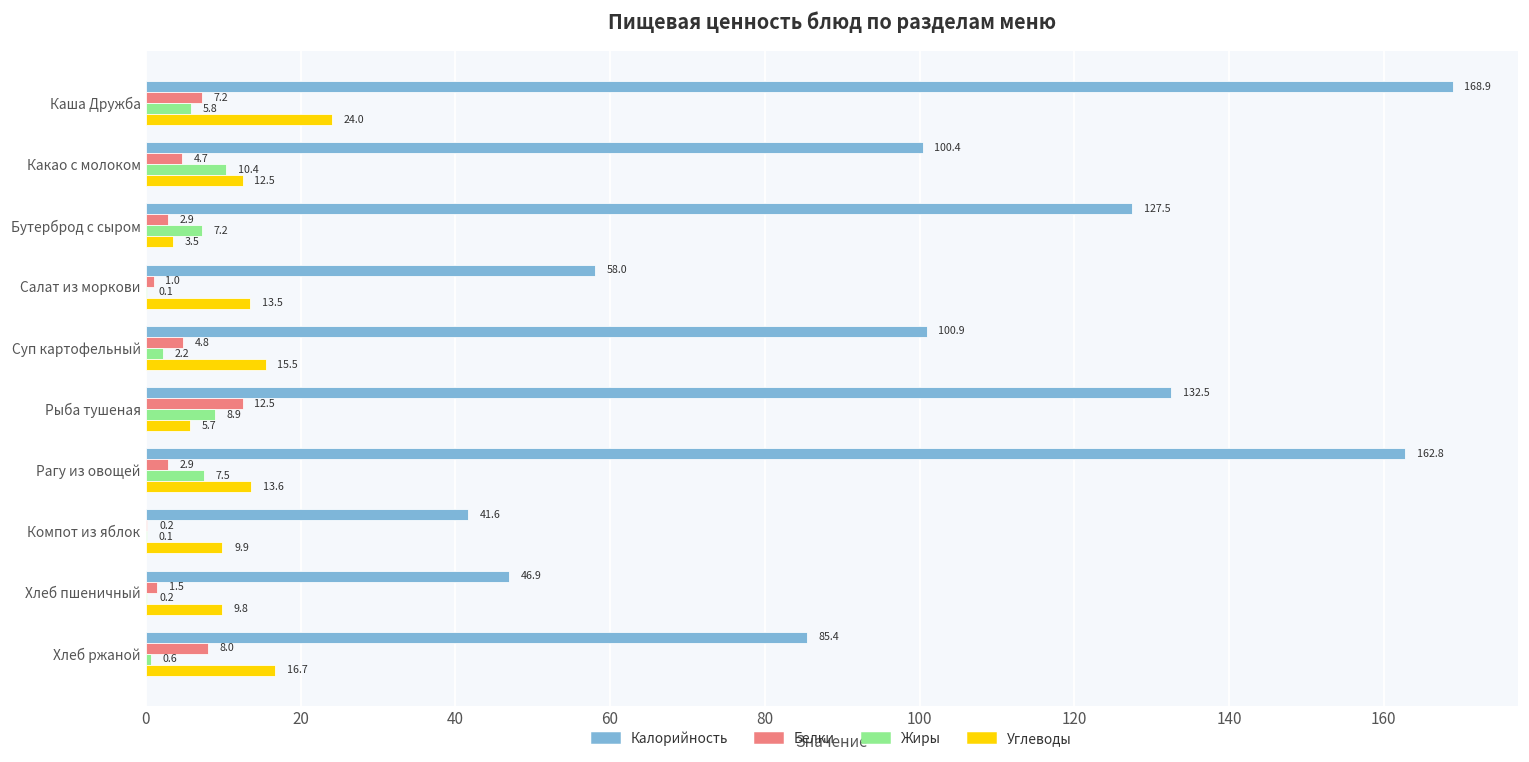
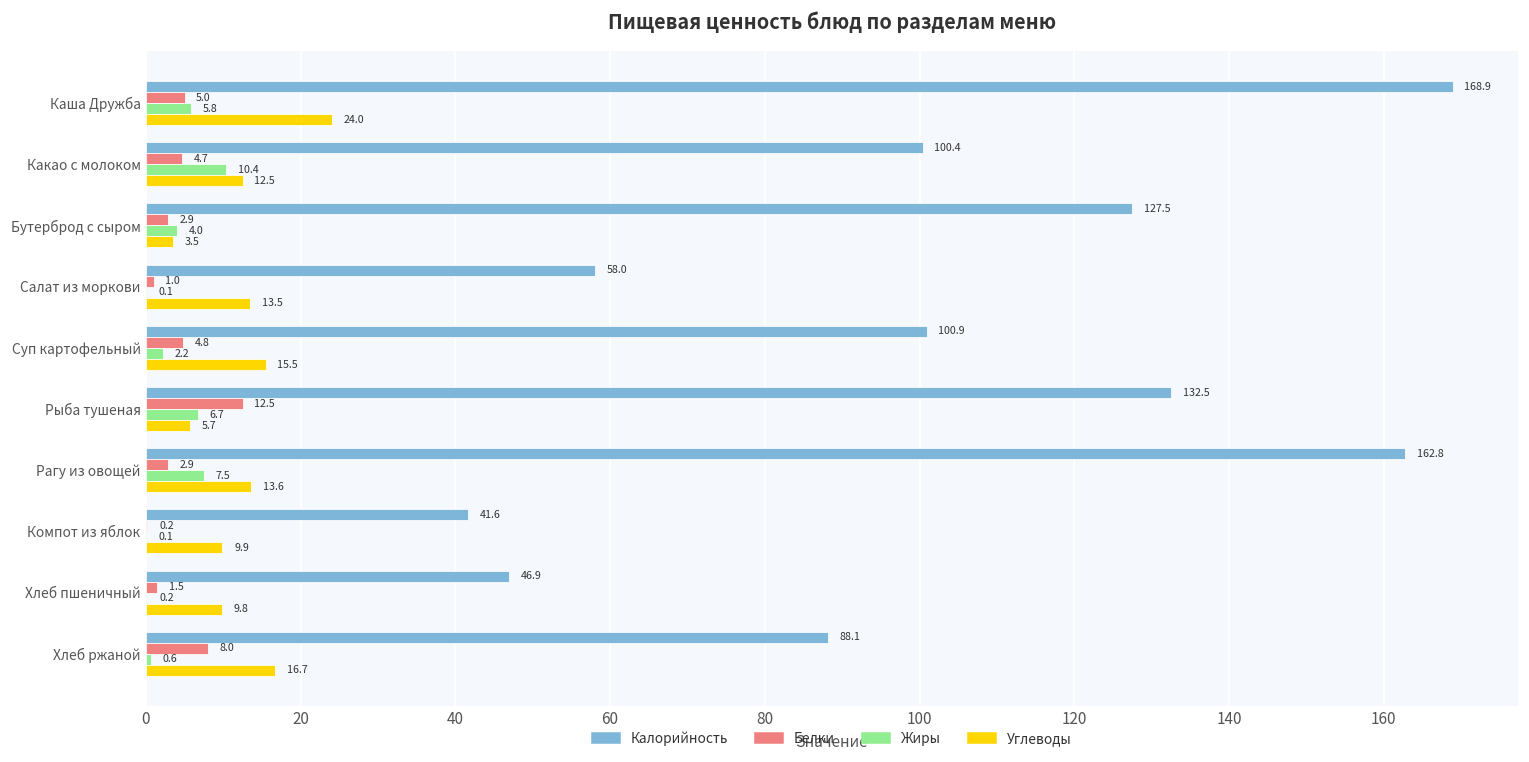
Белки, Каша Дружба: 7.2 -> 5.0
Жиры, Бутерброд с сыром: 7.2 -> 4.0
Жиры, Рыба тушеная: 8.9 -> 6.7
Калорийность, Хлеб ржаной: 85.4 -> 88.1
